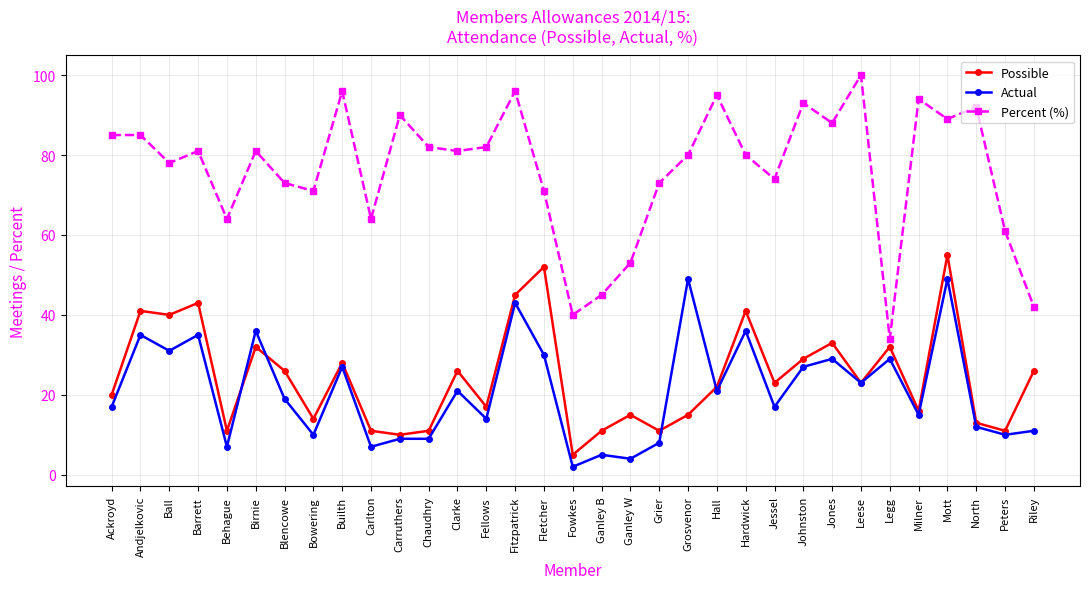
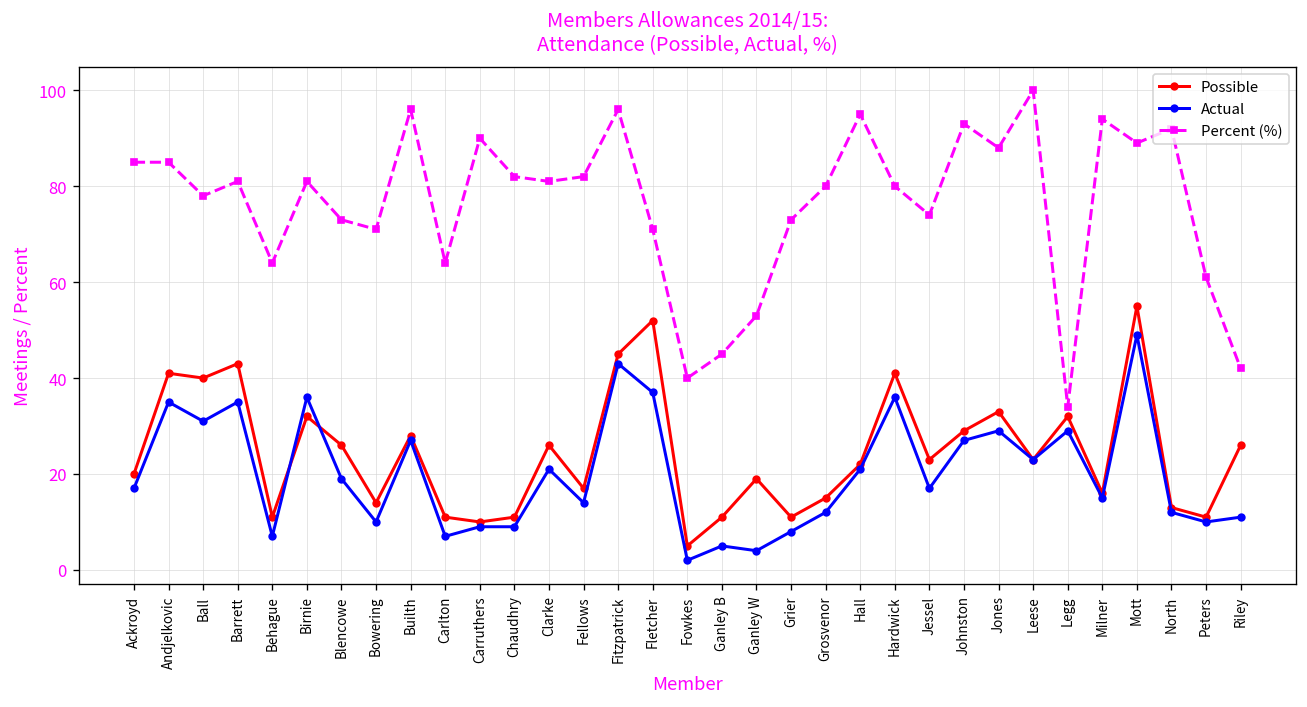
Actual, Fletcher: 30 -> 37
Possible, Ganley W: 15 -> 19
Actual, Grosvenor: 49 -> 12
